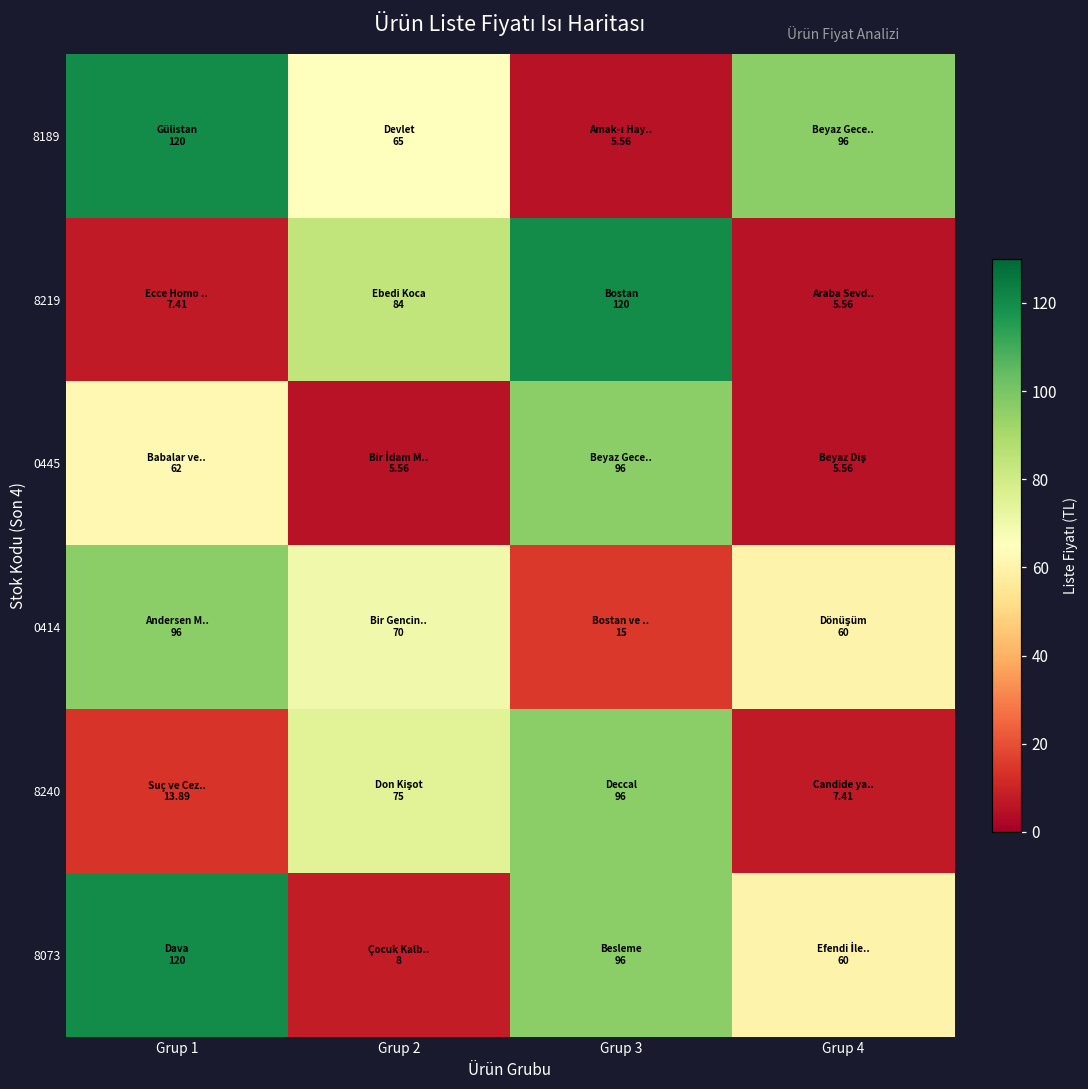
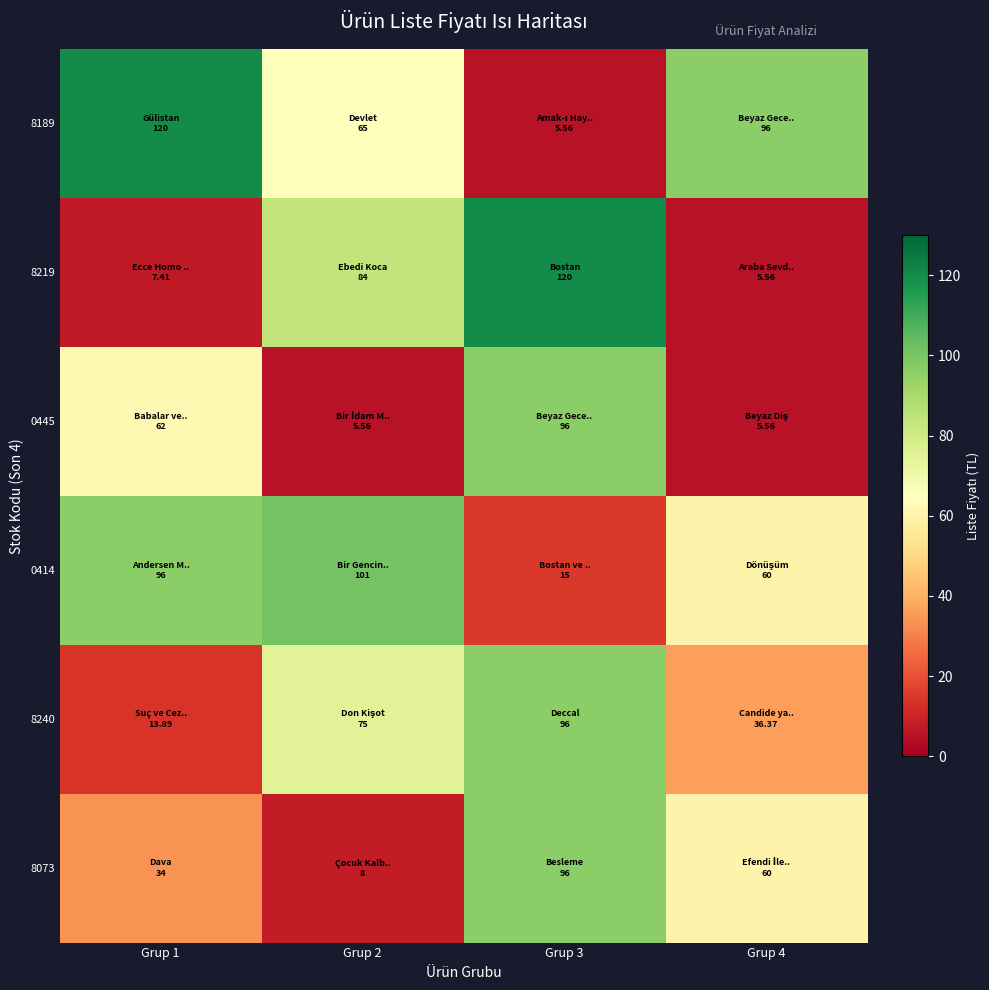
0414, Grup 2: 70 -> 101
8240, Grup 4: 7.41 -> 36.37
8073, Grup 1: 120 -> 34
